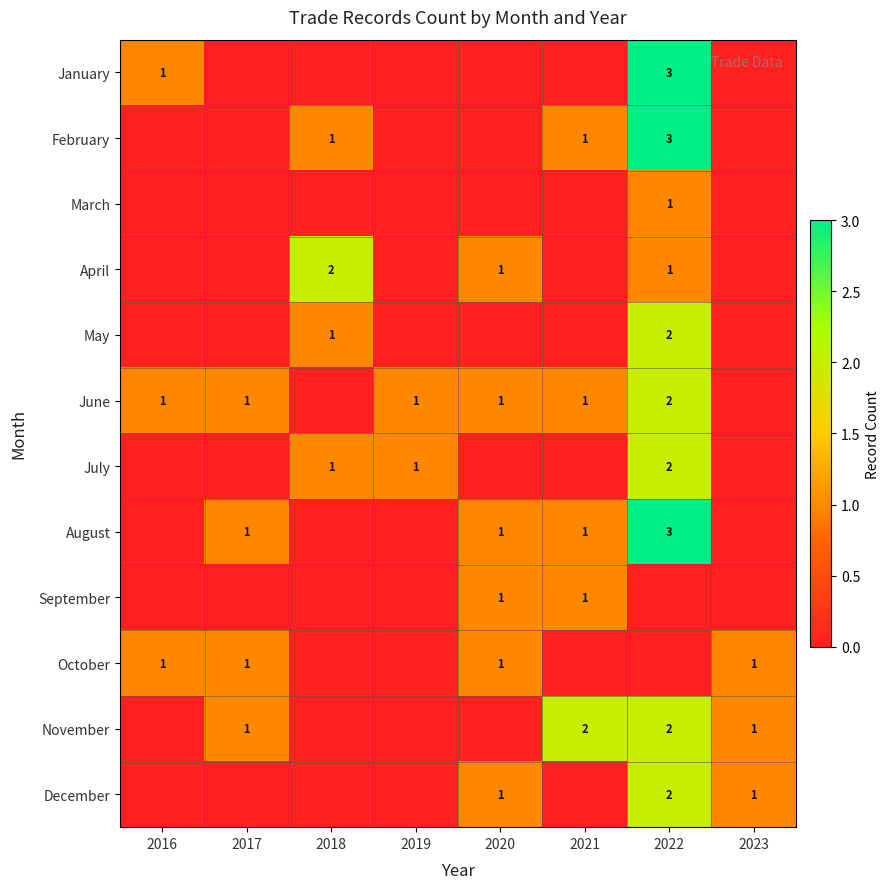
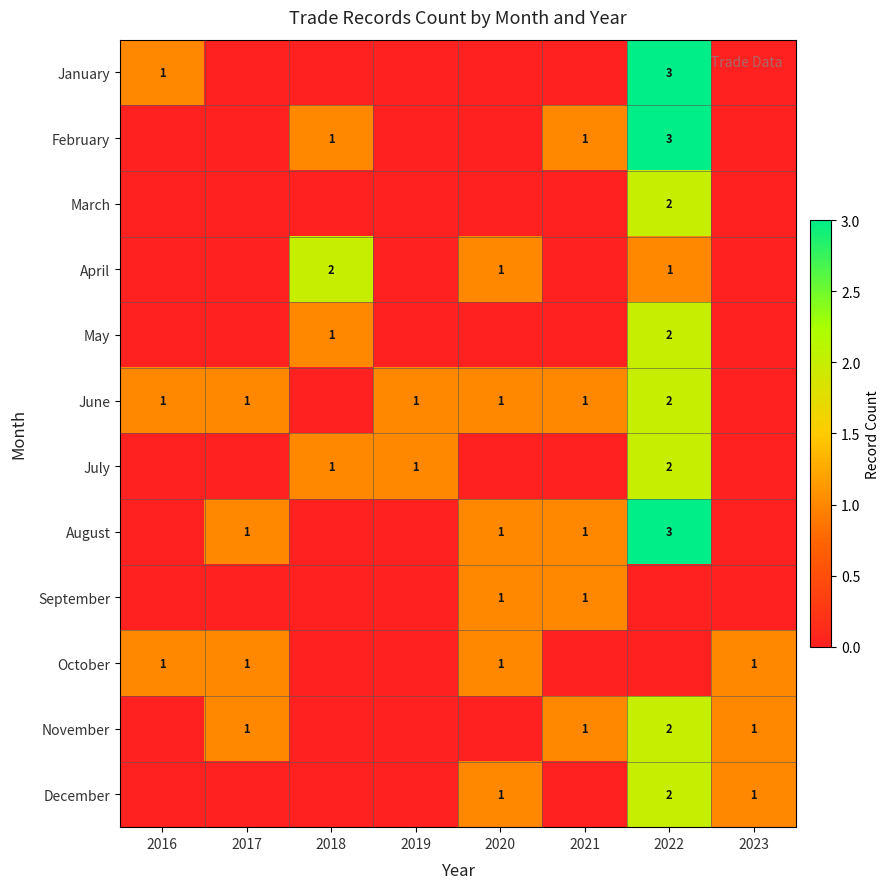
March, 2022: 1 -> 2
November, 2021: 2 -> 1
